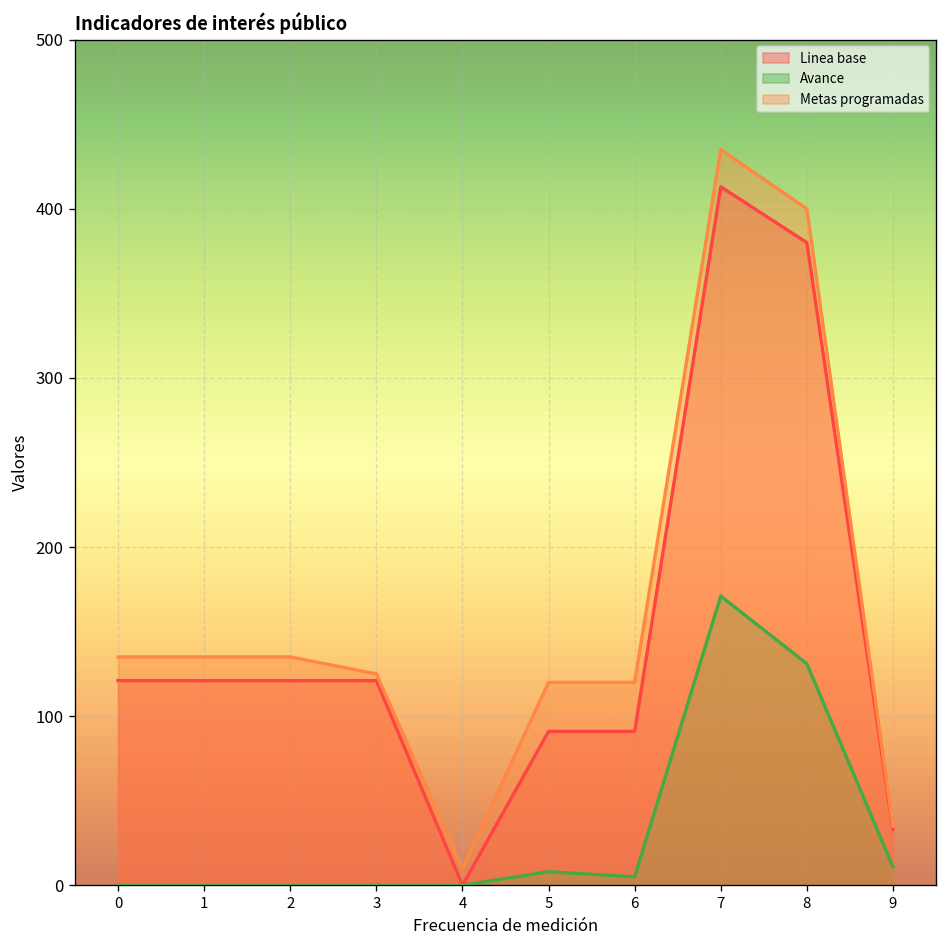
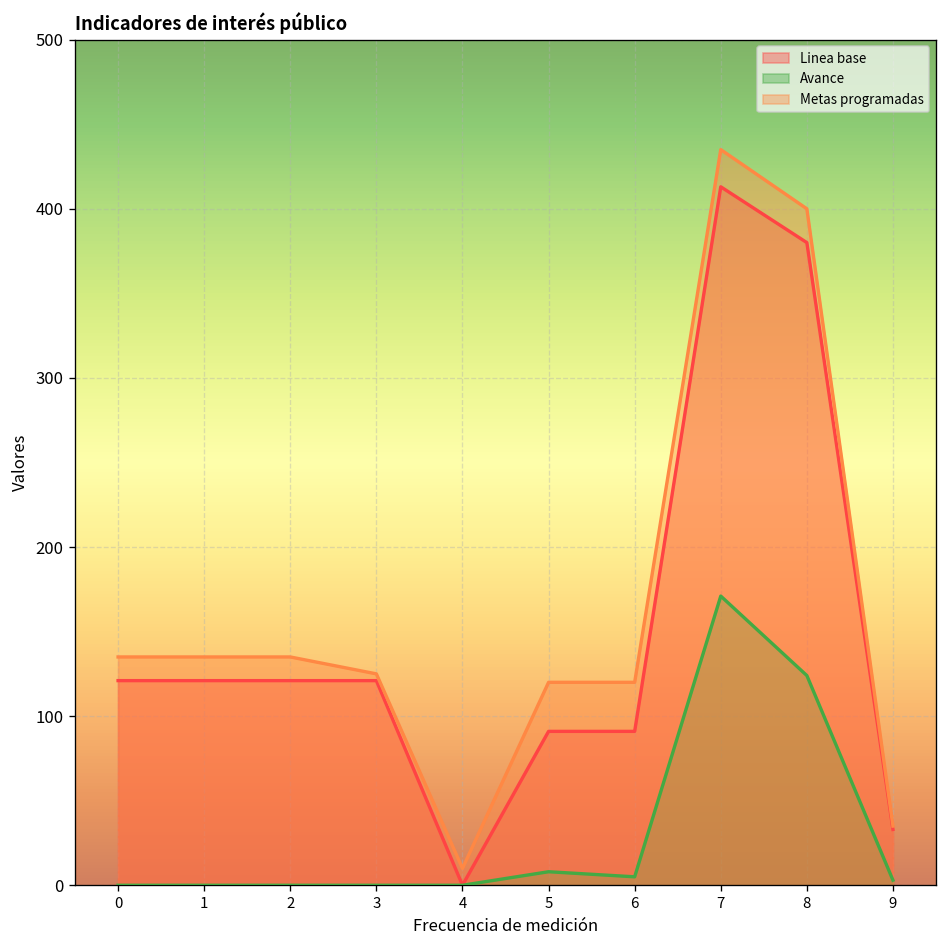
Avance, 8: 131 -> 124
Avance, 9: 11 -> 3
